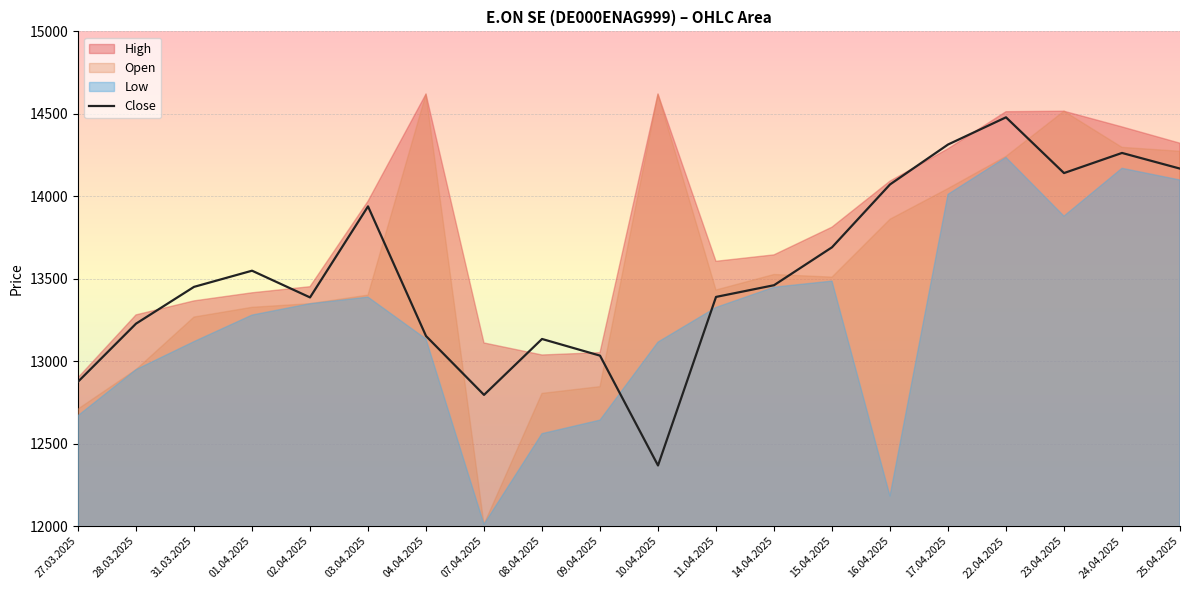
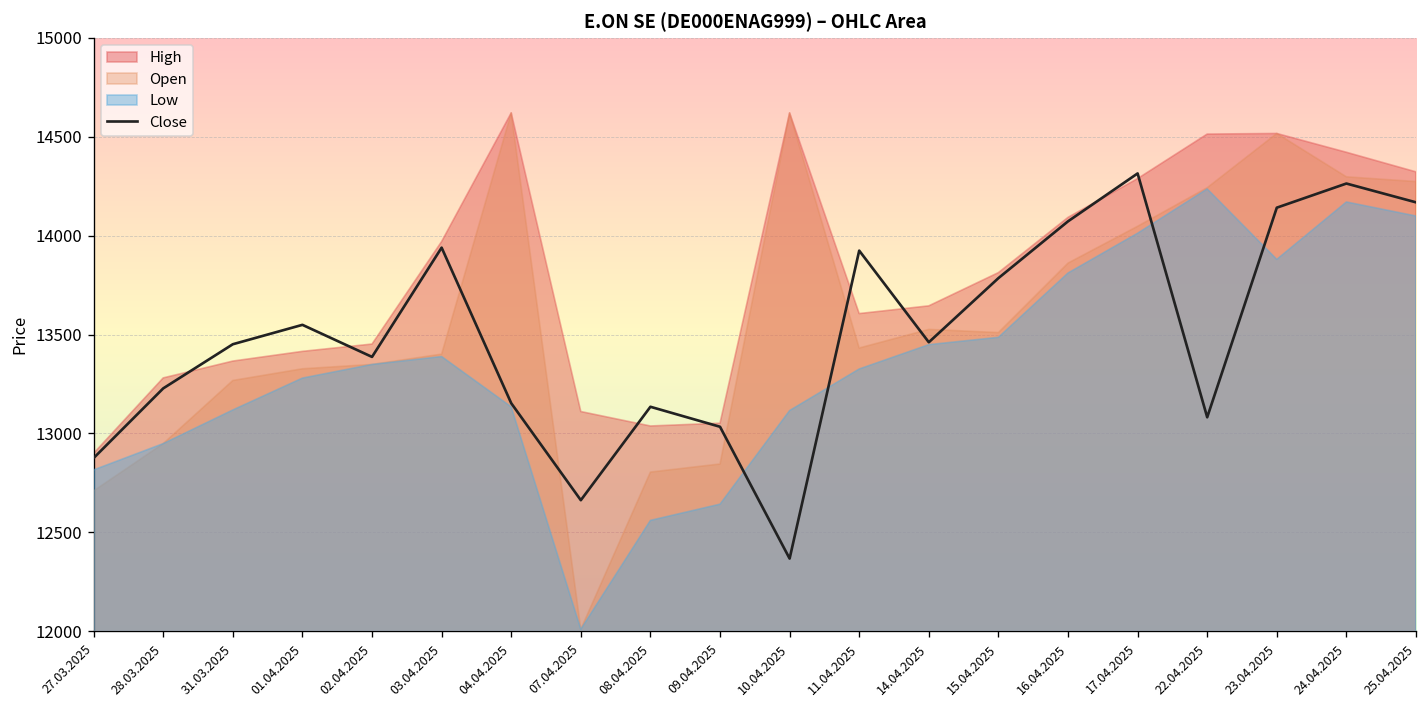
Low, 27.03.2025: 12670 -> 12820
Close, 07.04.2025: 12800 -> 12660
Close, 11.04.2025: 13390 -> 13920
Close, 15.04.2025: 13690 -> 13790
Low, 16.04.2025: 12180 -> 13810
Close, 22.04.2025: 14480 -> 13080
